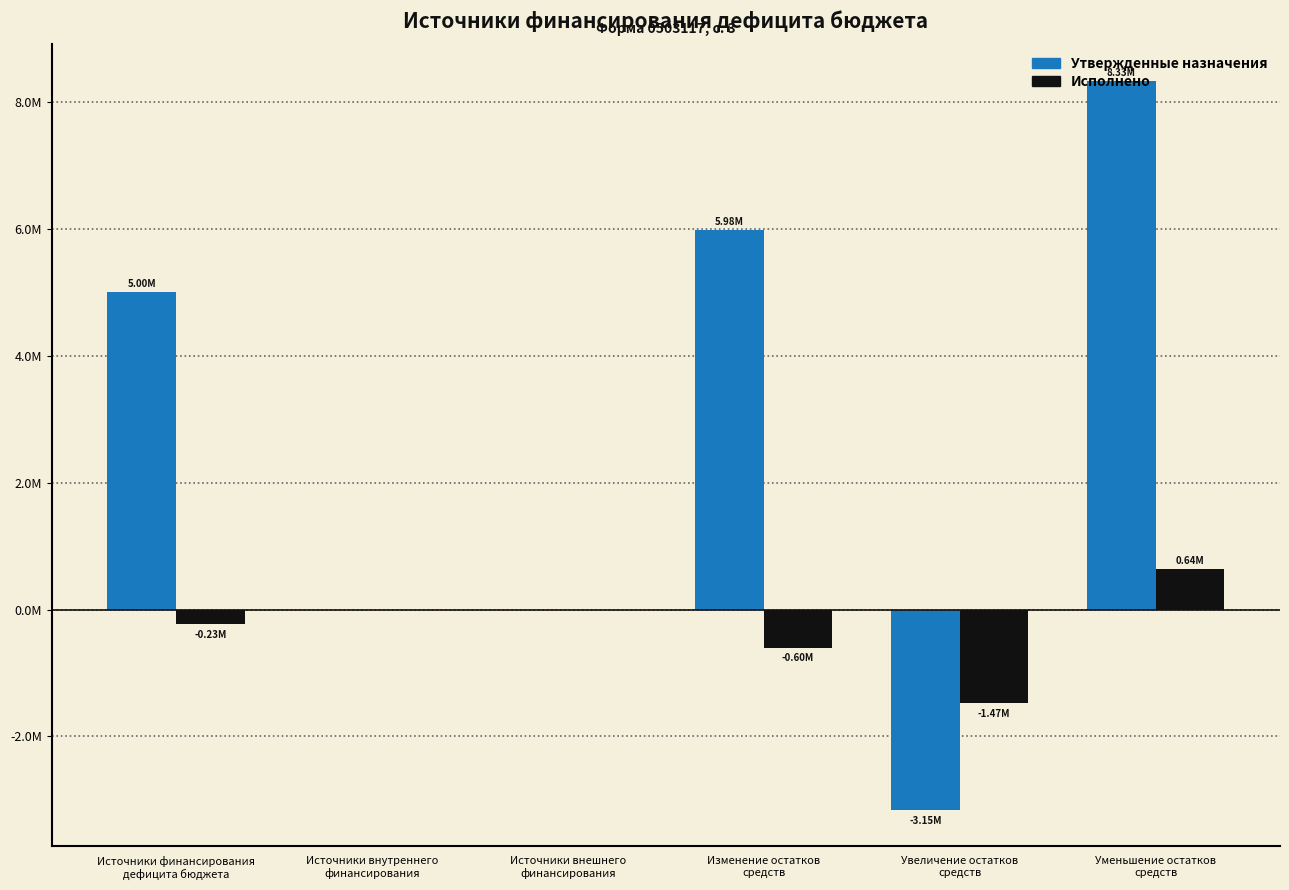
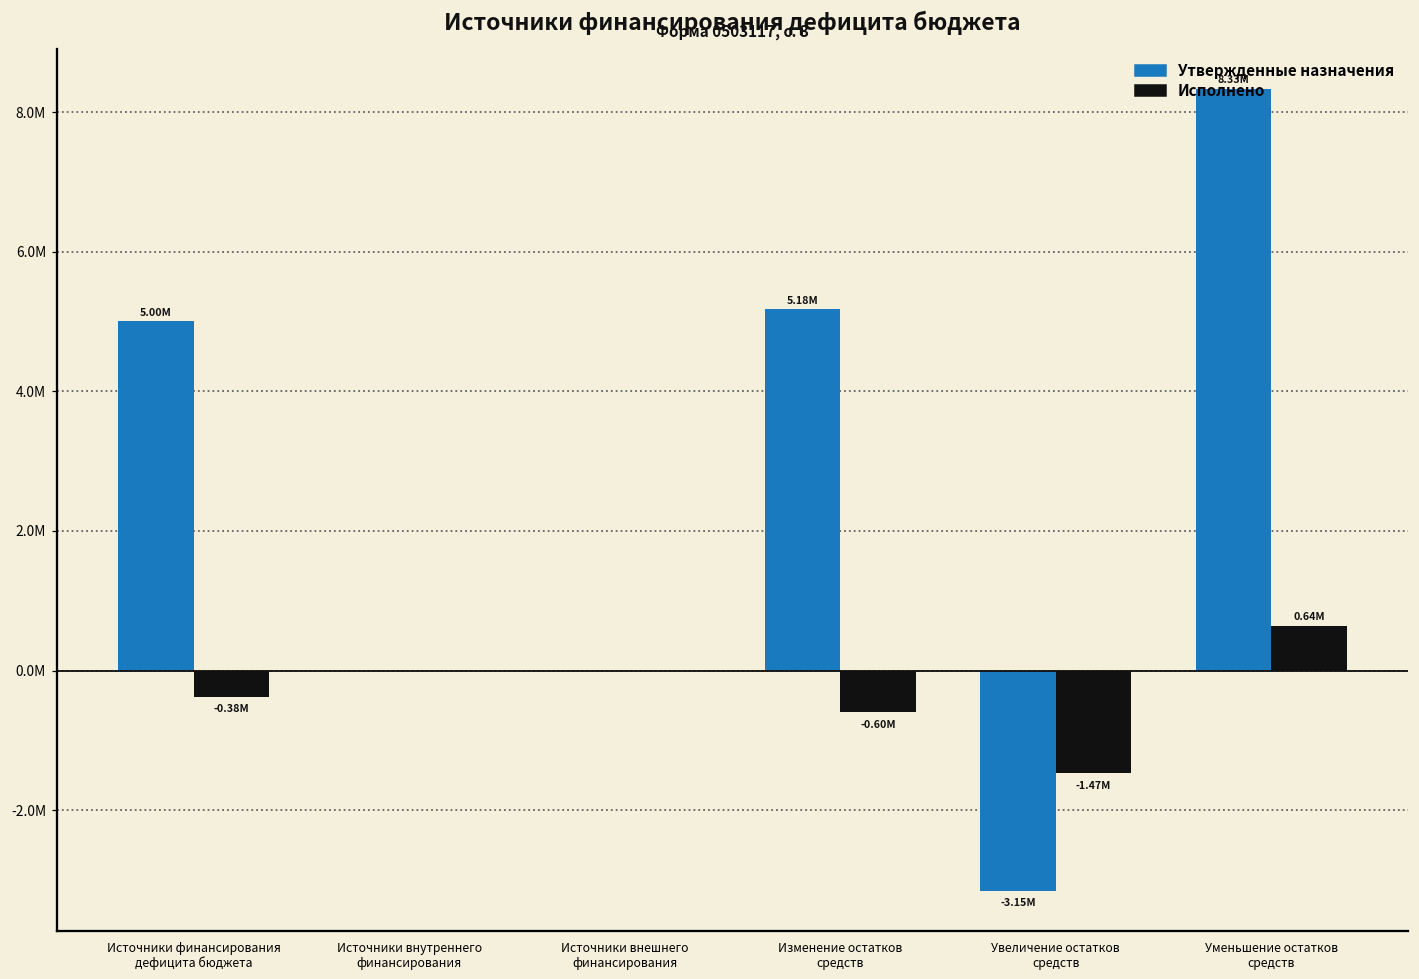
Исполнено, Источники финансирования дефицита бюджета: -0.23M -> -0.38M
Утвержденные назначения, Изменение остатков средств: 5.98M -> 5.18M
